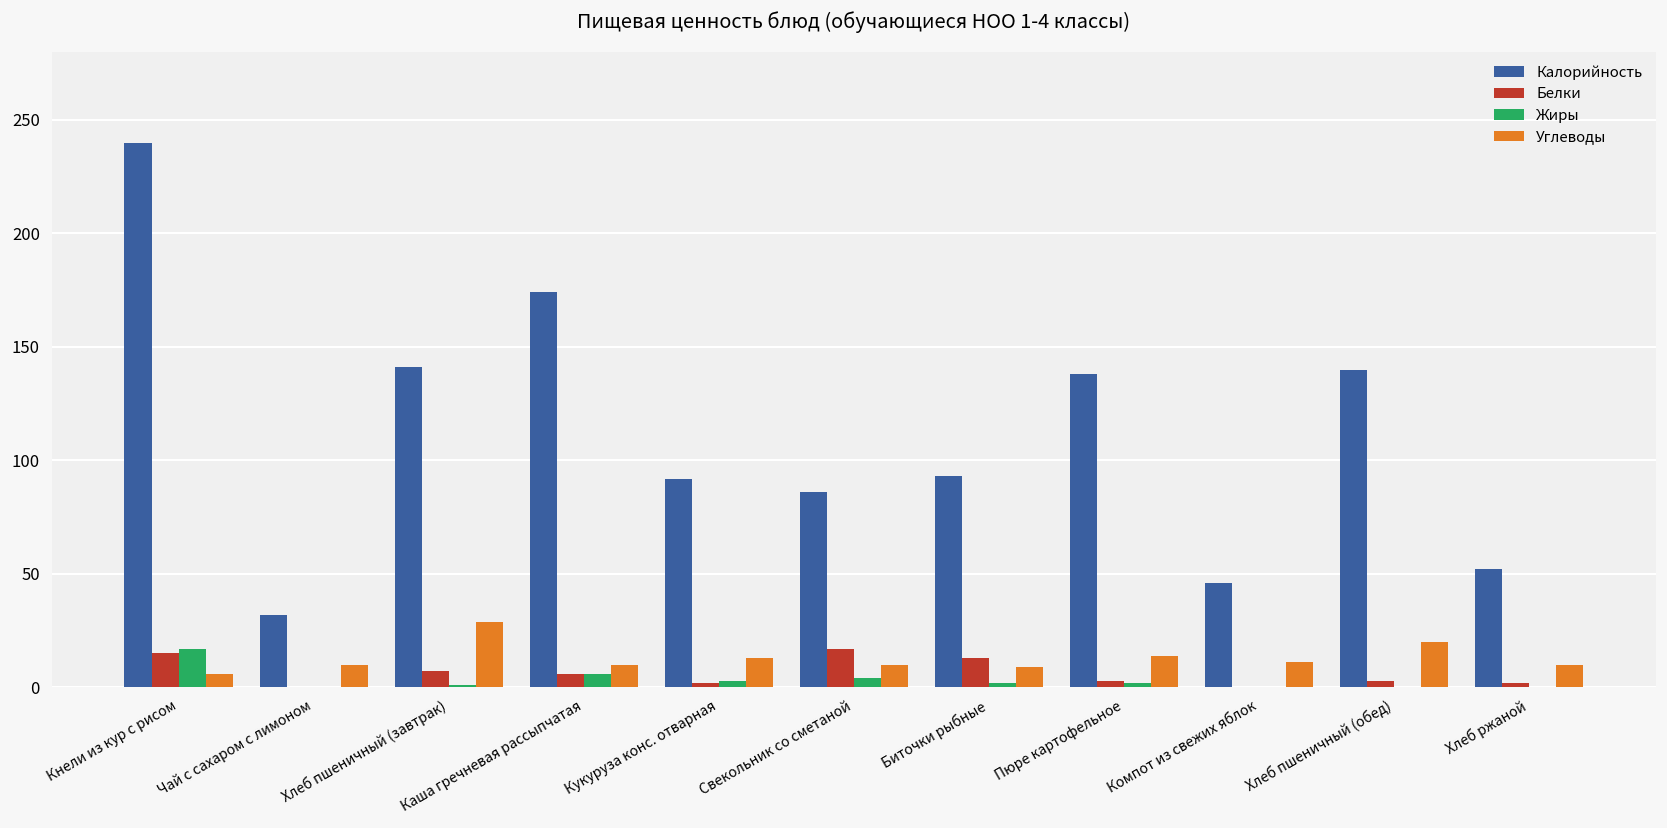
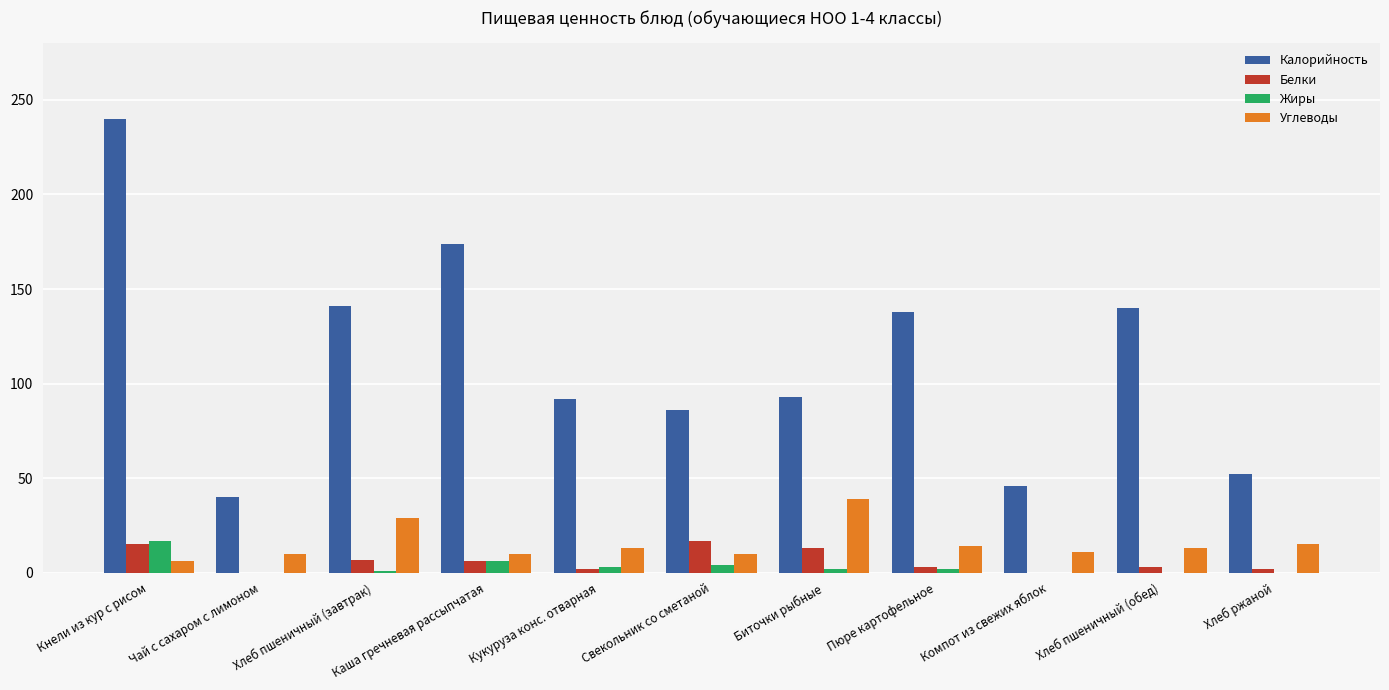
Калорийность, Чай с сахаром с лимоном: 32 -> 40
Углеводы, Биточки рыбные: 9 -> 39
Углеводы, Хлеб пшеничный (обед): 20 -> 13
Углеводы, Хлеб ржаной: 10 -> 15
